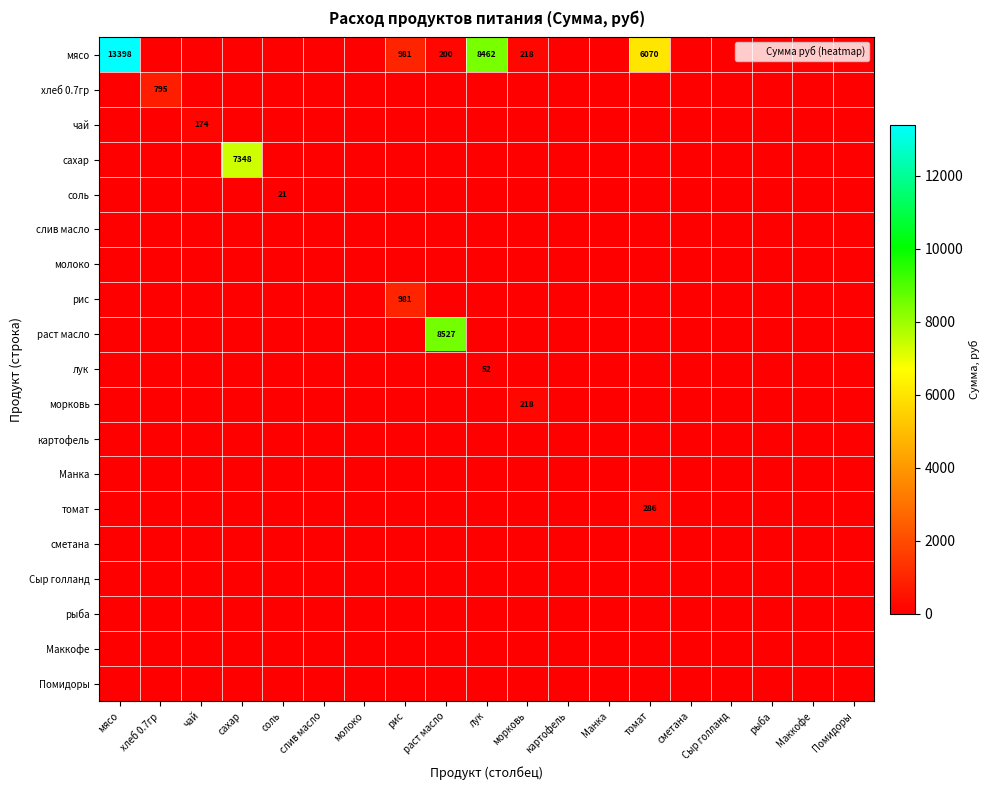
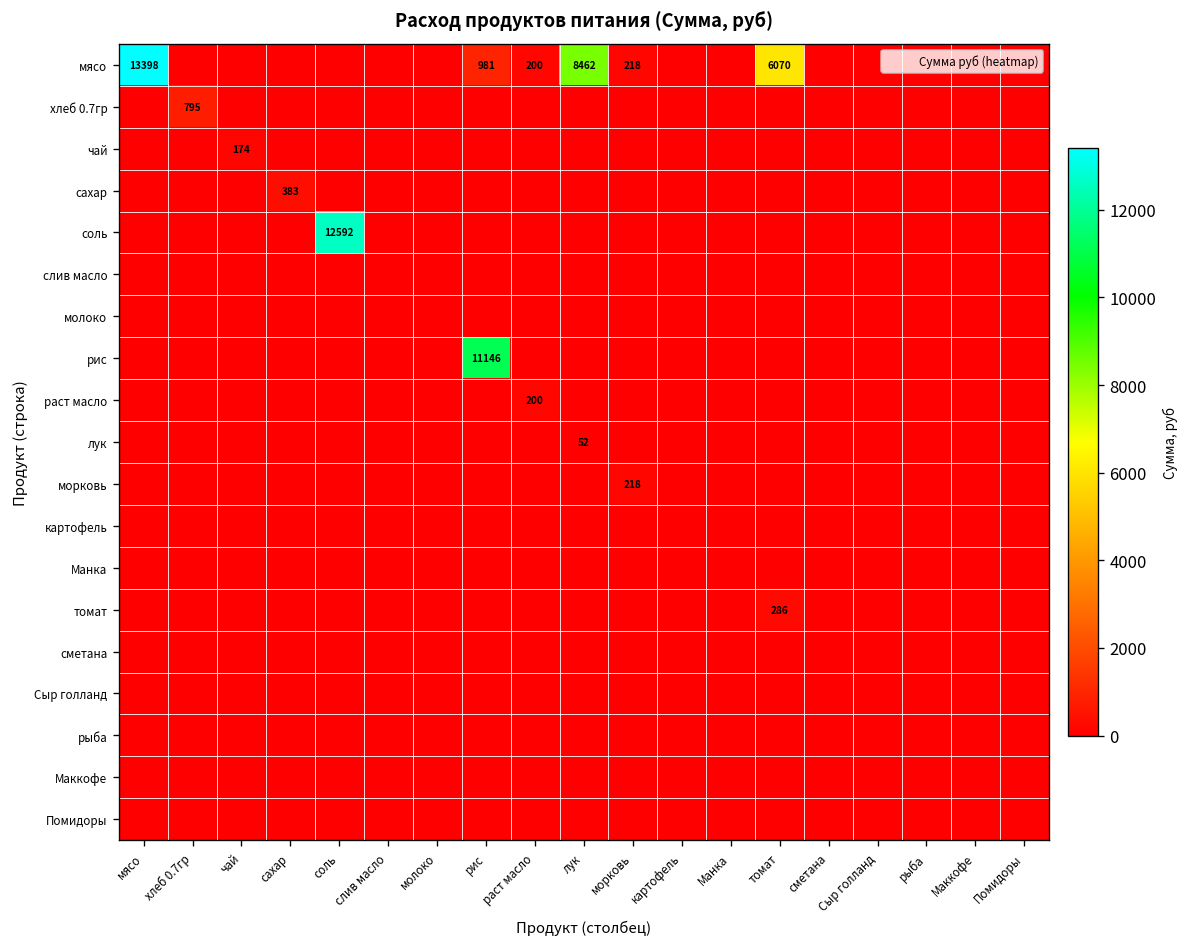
сахар, сахар: 7348 -> 383
соль, соль: 21 -> 12592
рис, рис: 981 -> 11146
раст масло, раст масло: 8527 -> 200
